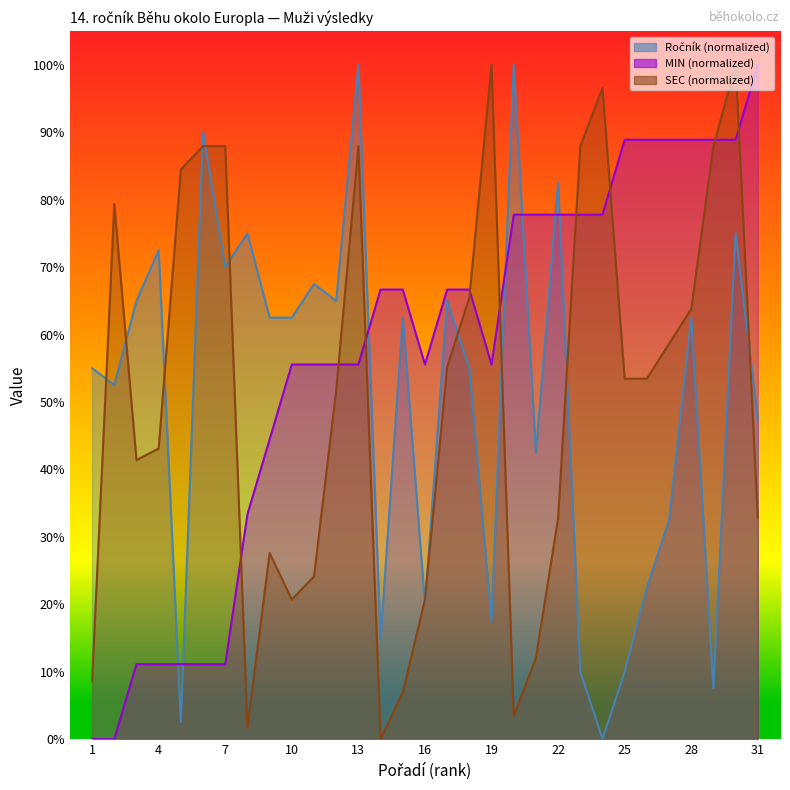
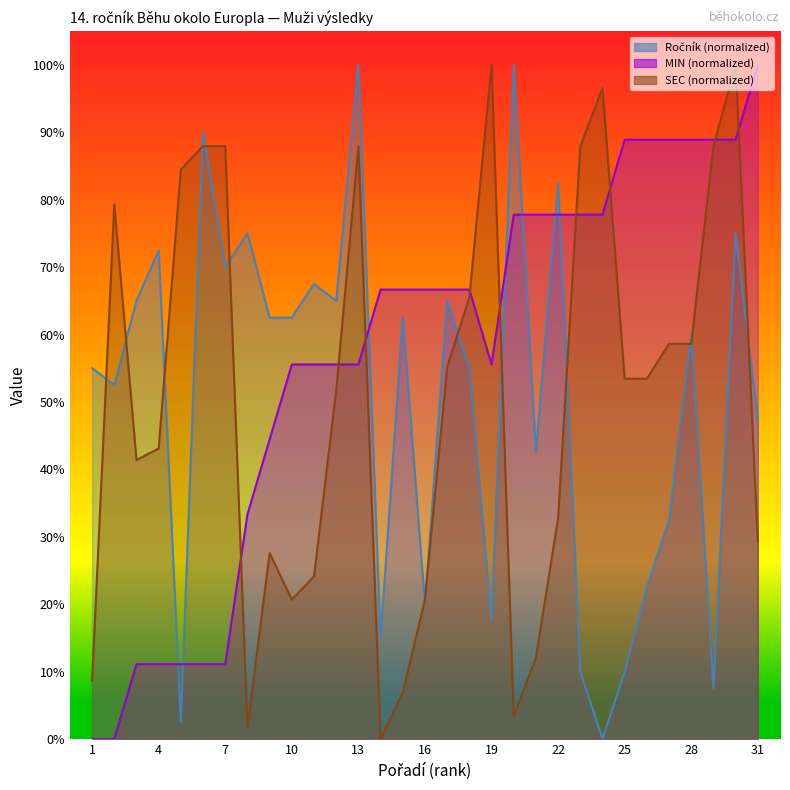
MIN (normalized), 16: 56% -> 67%
Ročník (normalized), 28: 63% -> 60%
SEC (normalized), 28: 64% -> 59%
SEC (normalized), 31: 33% -> 29%
